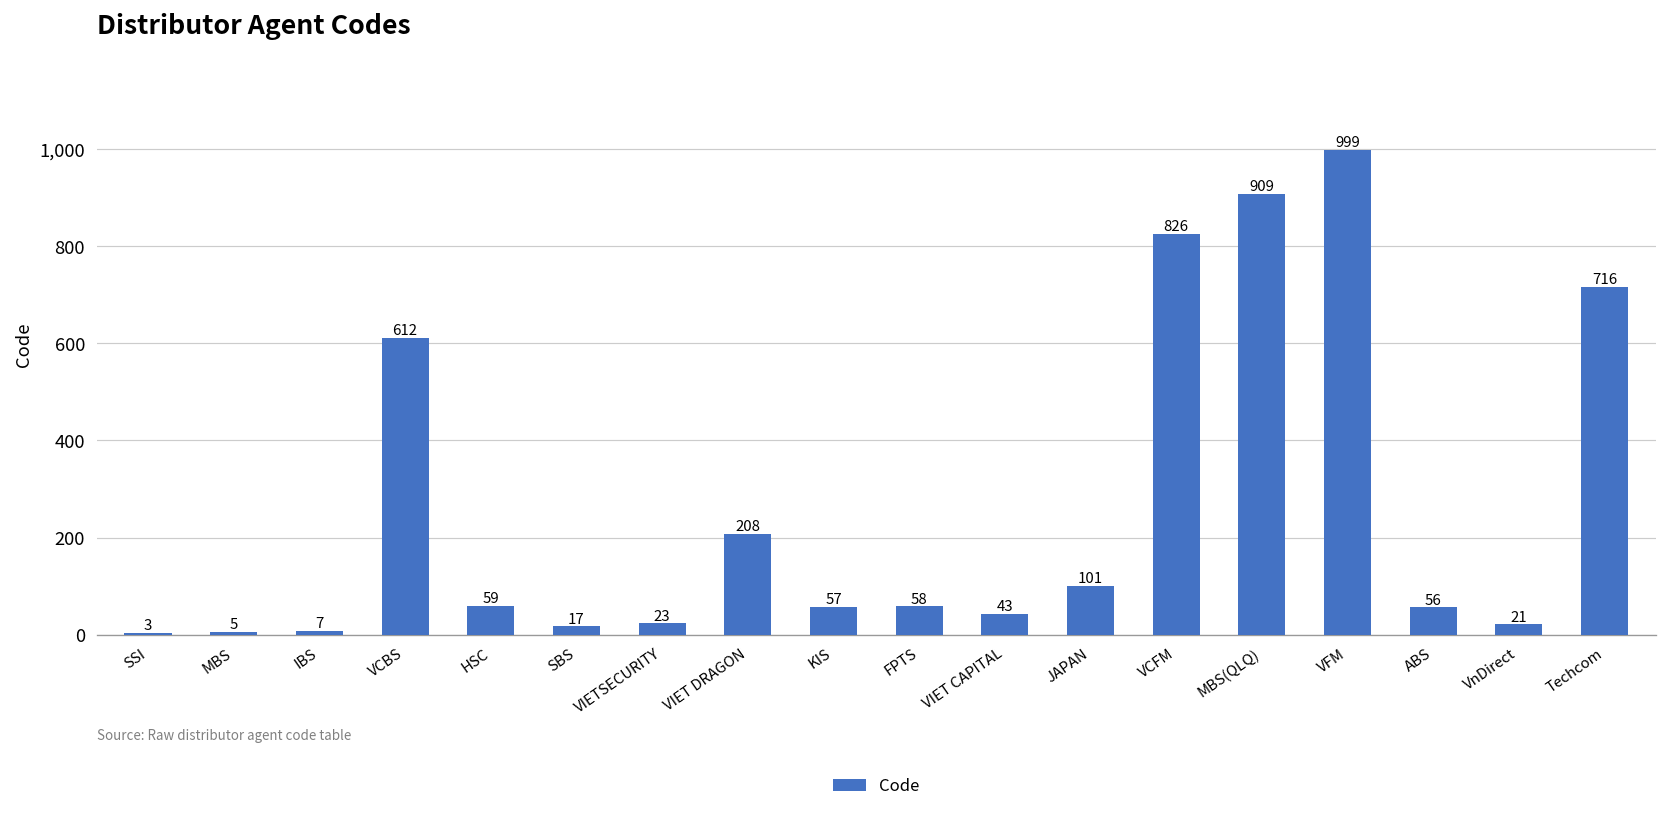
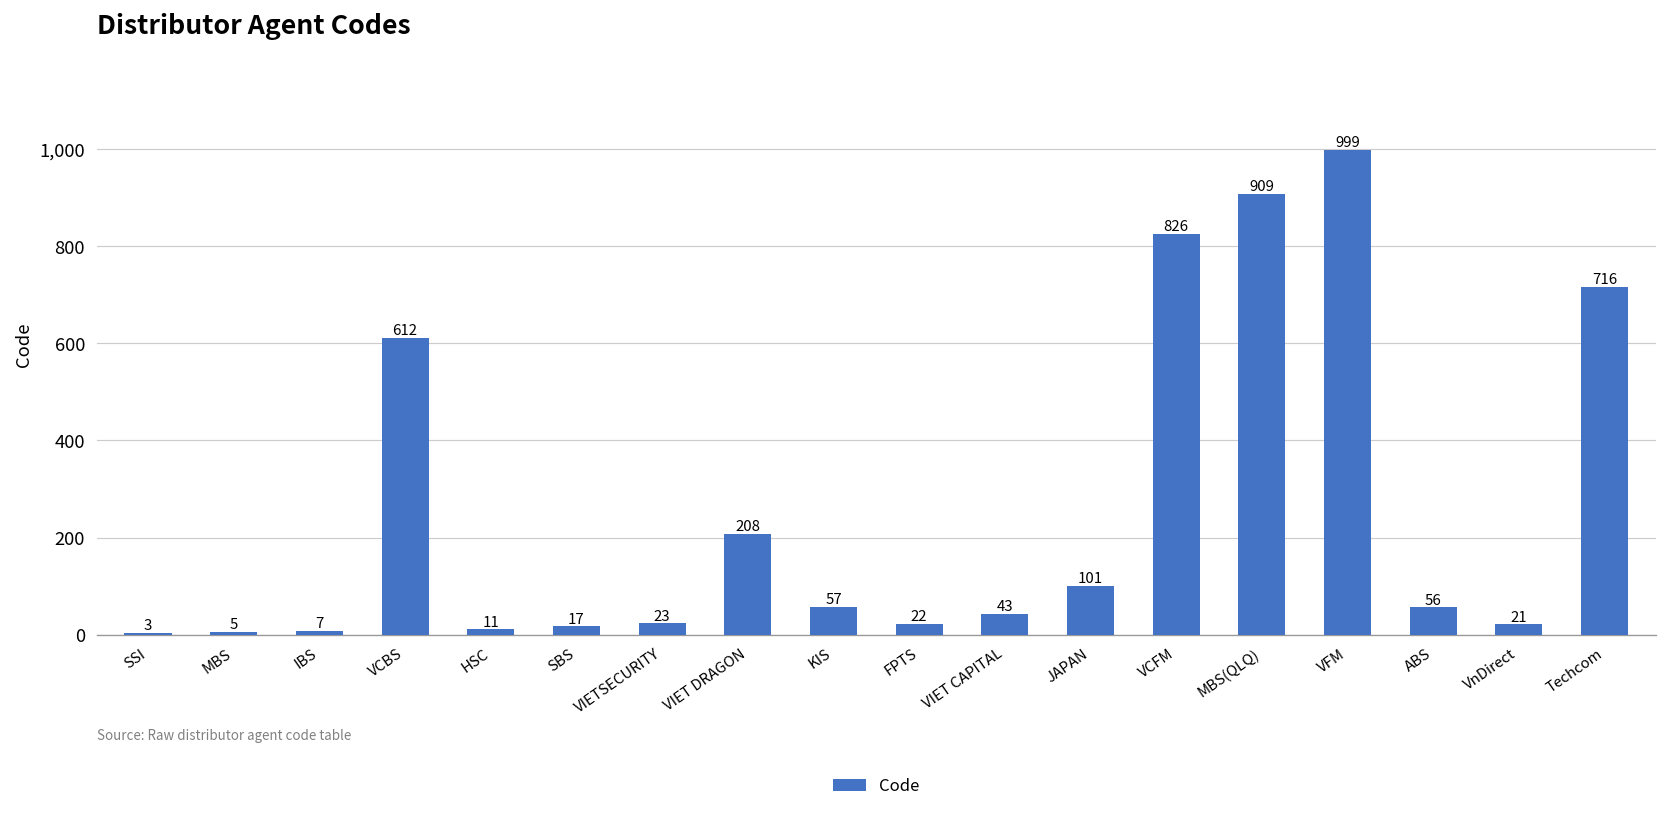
HSC: 59 -> 11
FPTS: 58 -> 22
